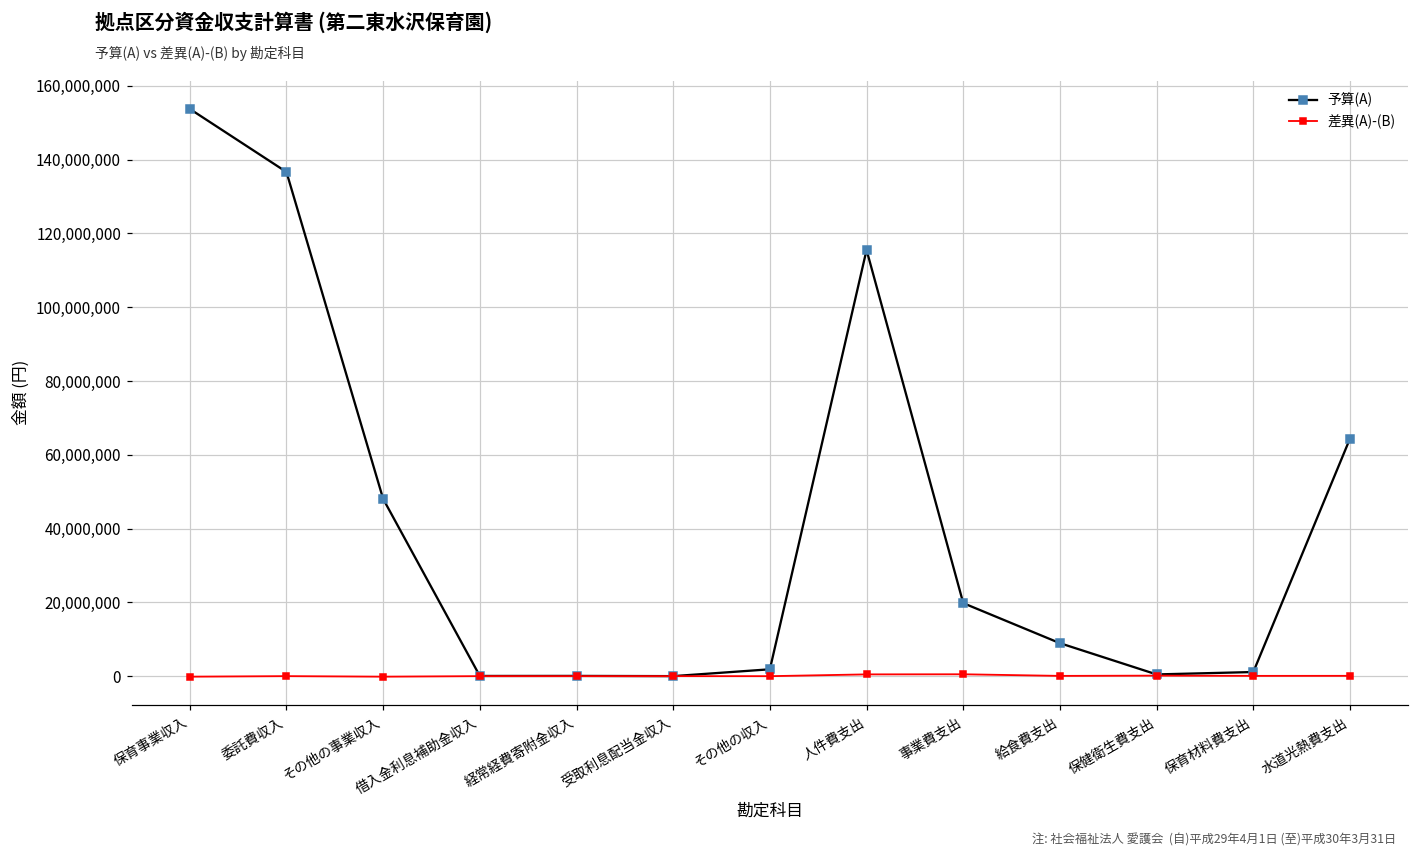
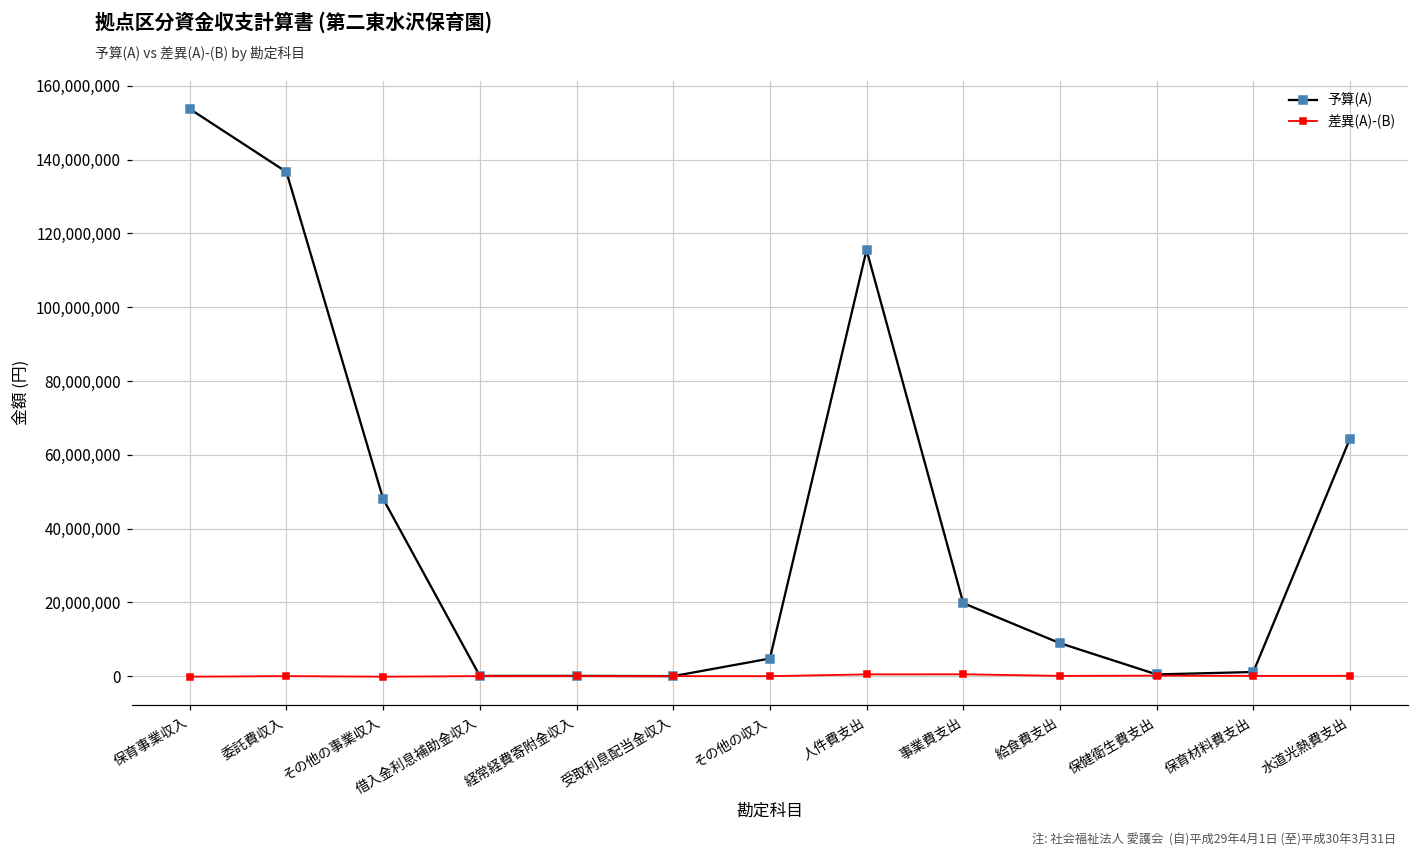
予算(A), その他の収入: 2,000,000 -> 5,000,000
